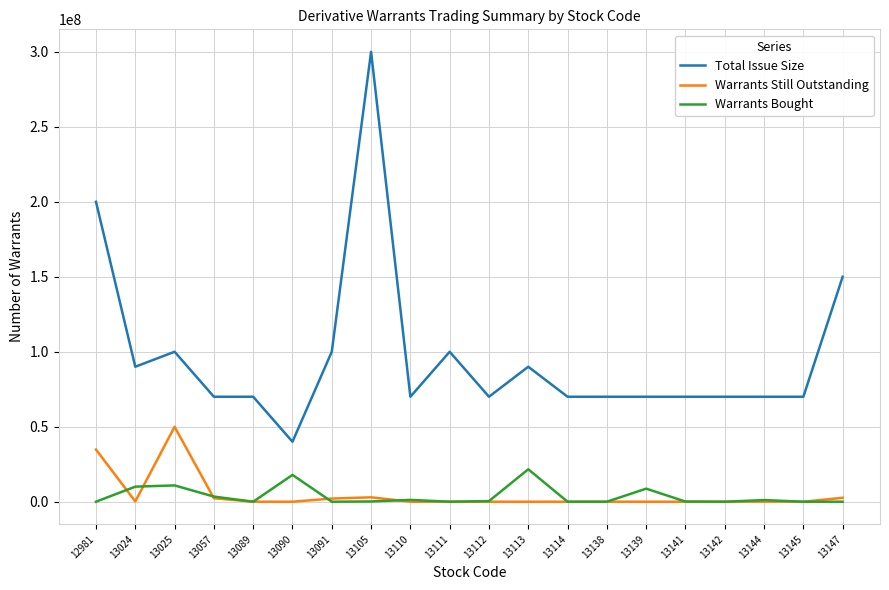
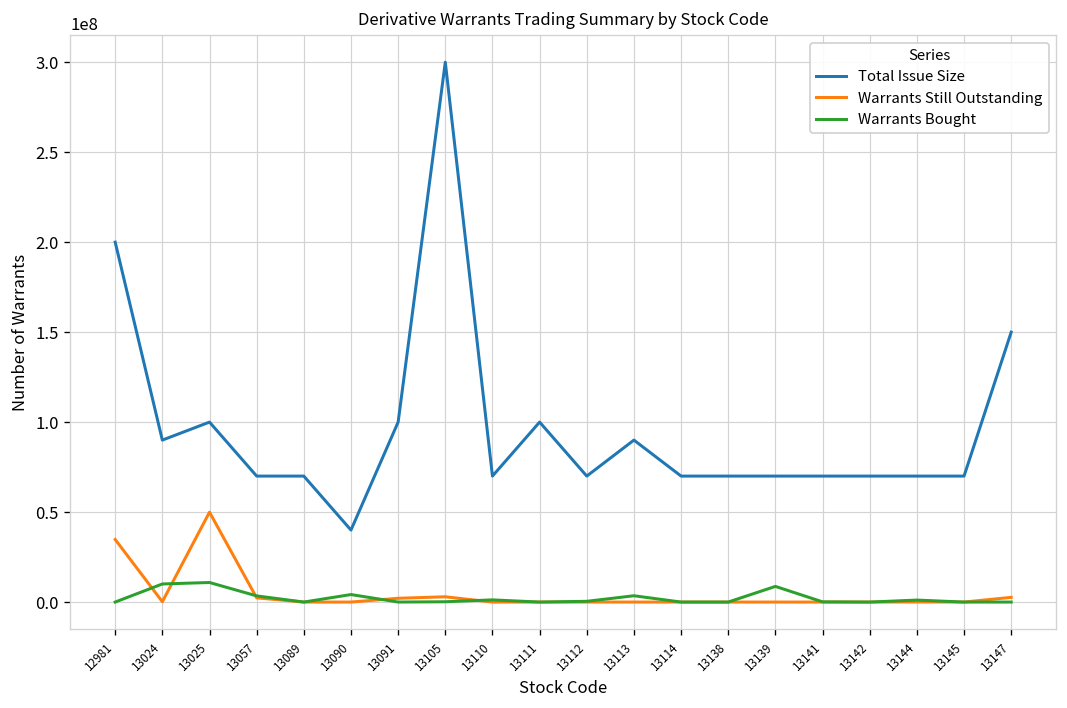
Warrants Bought, 13090: 18000000 -> 4000000
Warrants Bought, 13113: 22000000 -> 4000000
